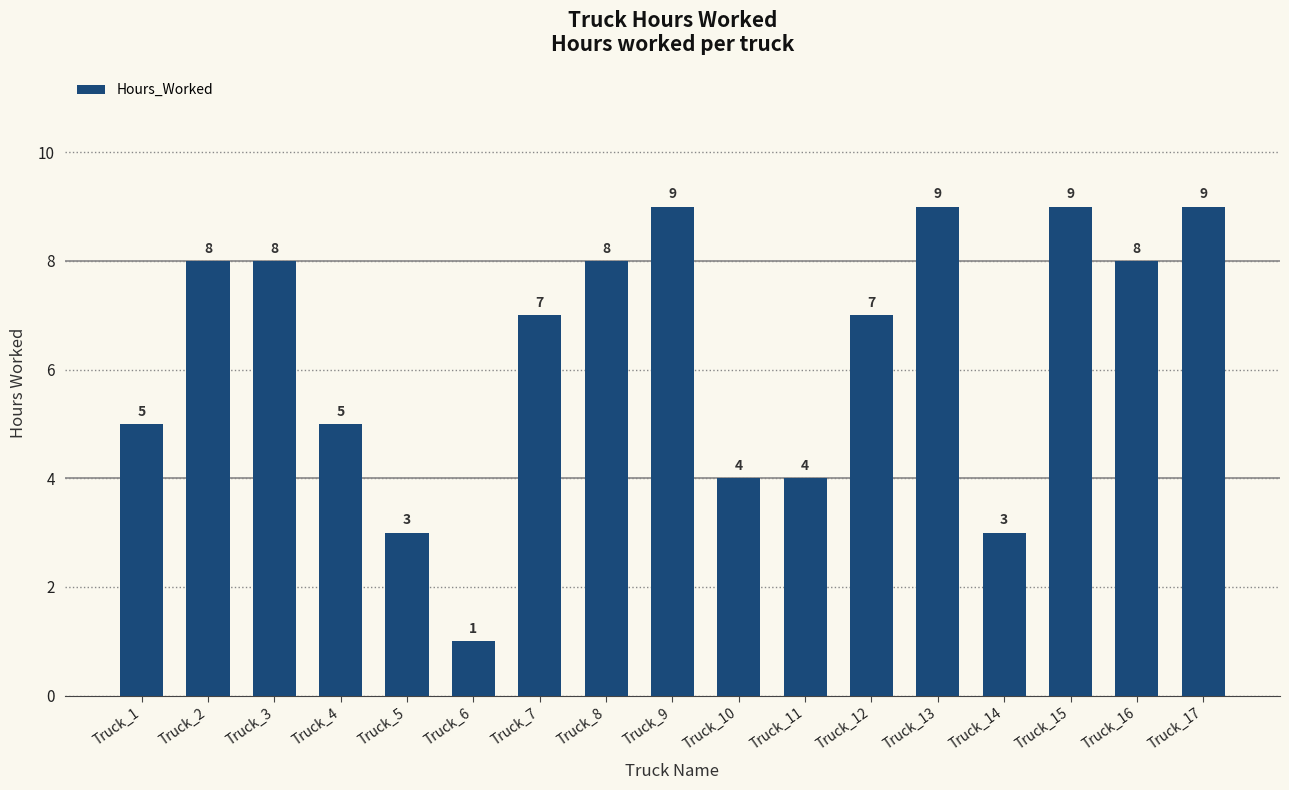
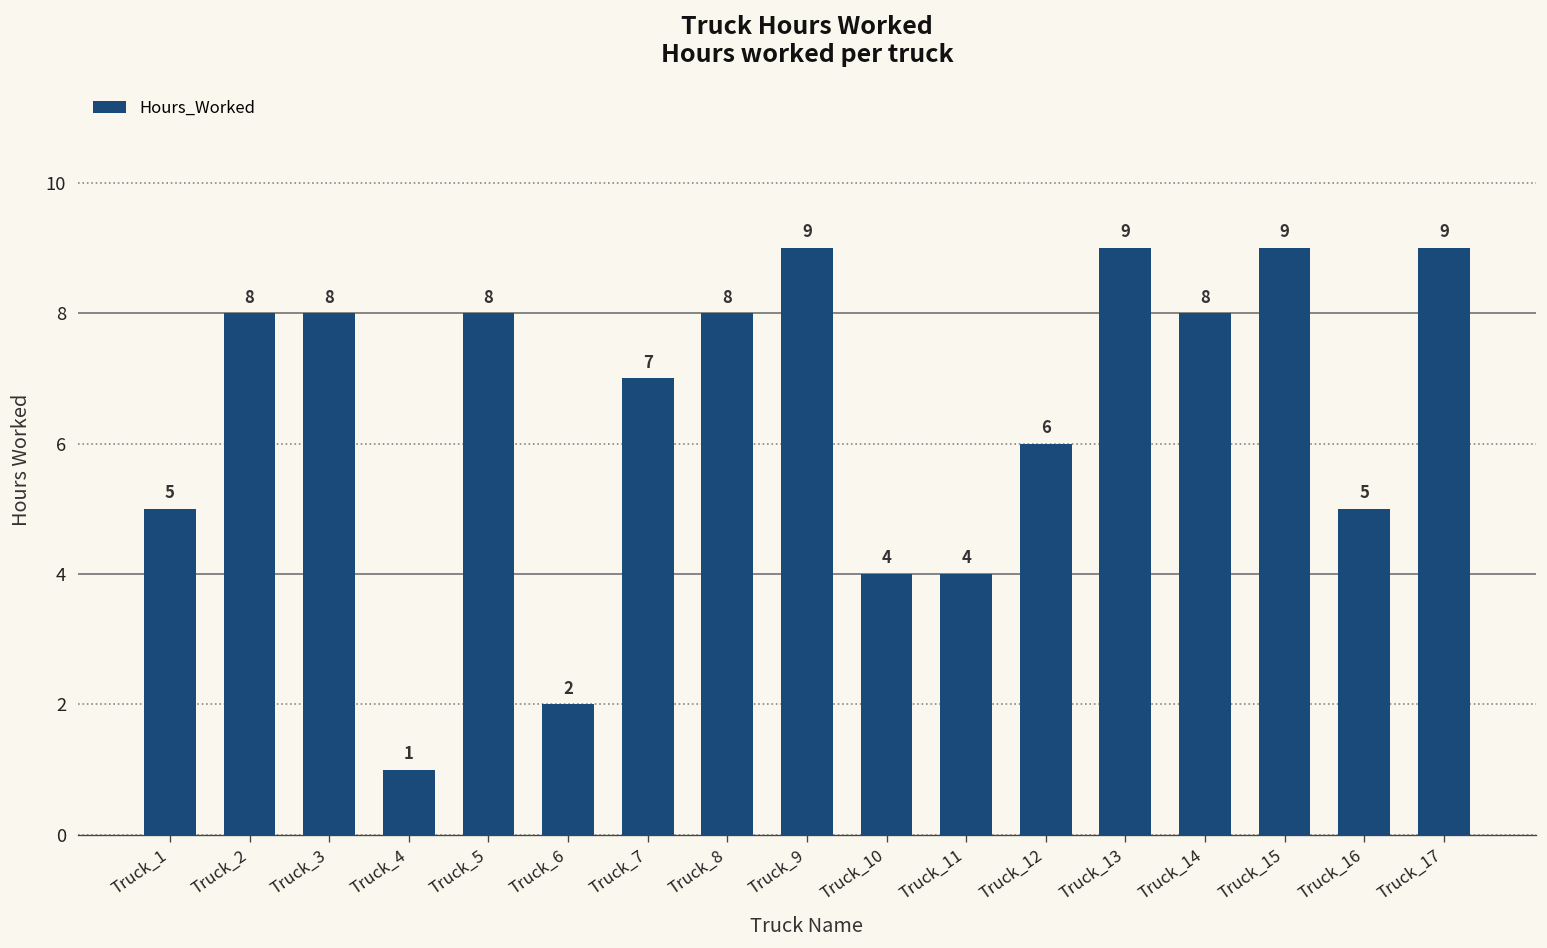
Truck_4: 5 -> 1
Truck_5: 3 -> 8
Truck_6: 1 -> 2
Truck_12: 7 -> 6
Truck_14: 3 -> 8
Truck_16: 8 -> 5
